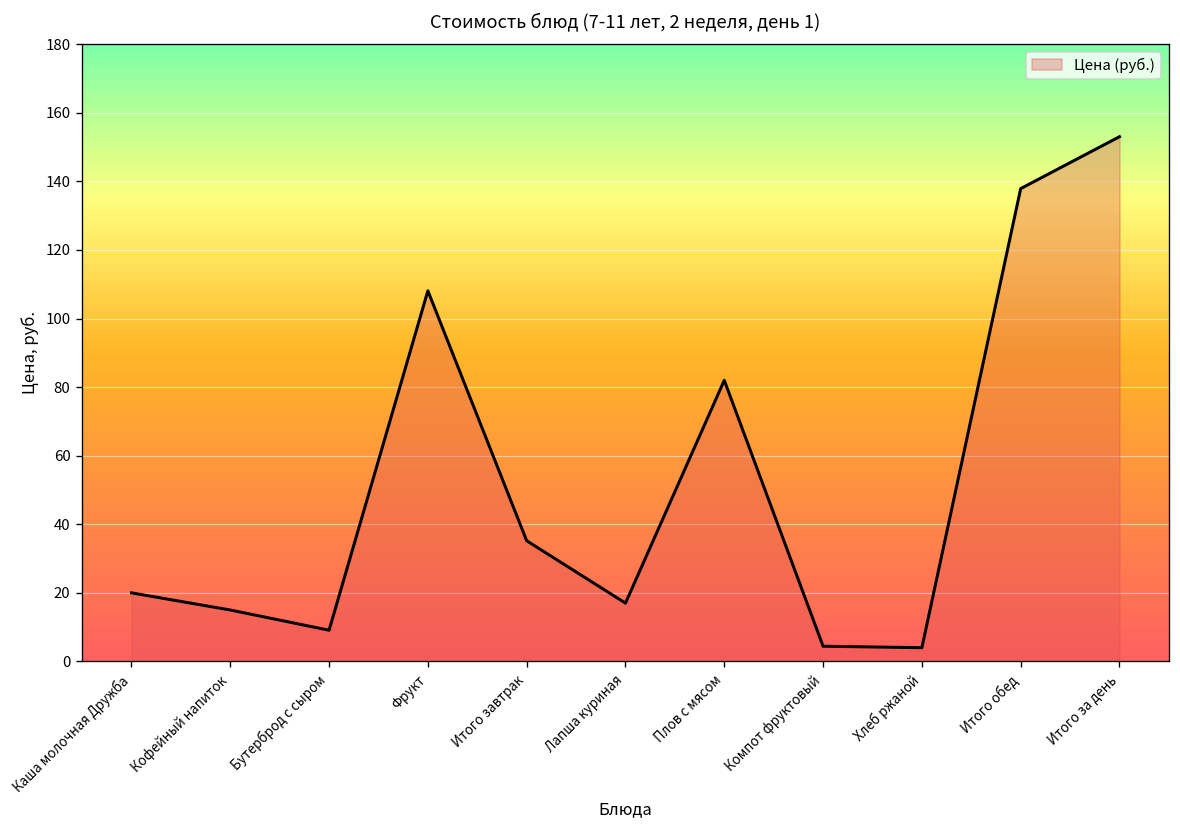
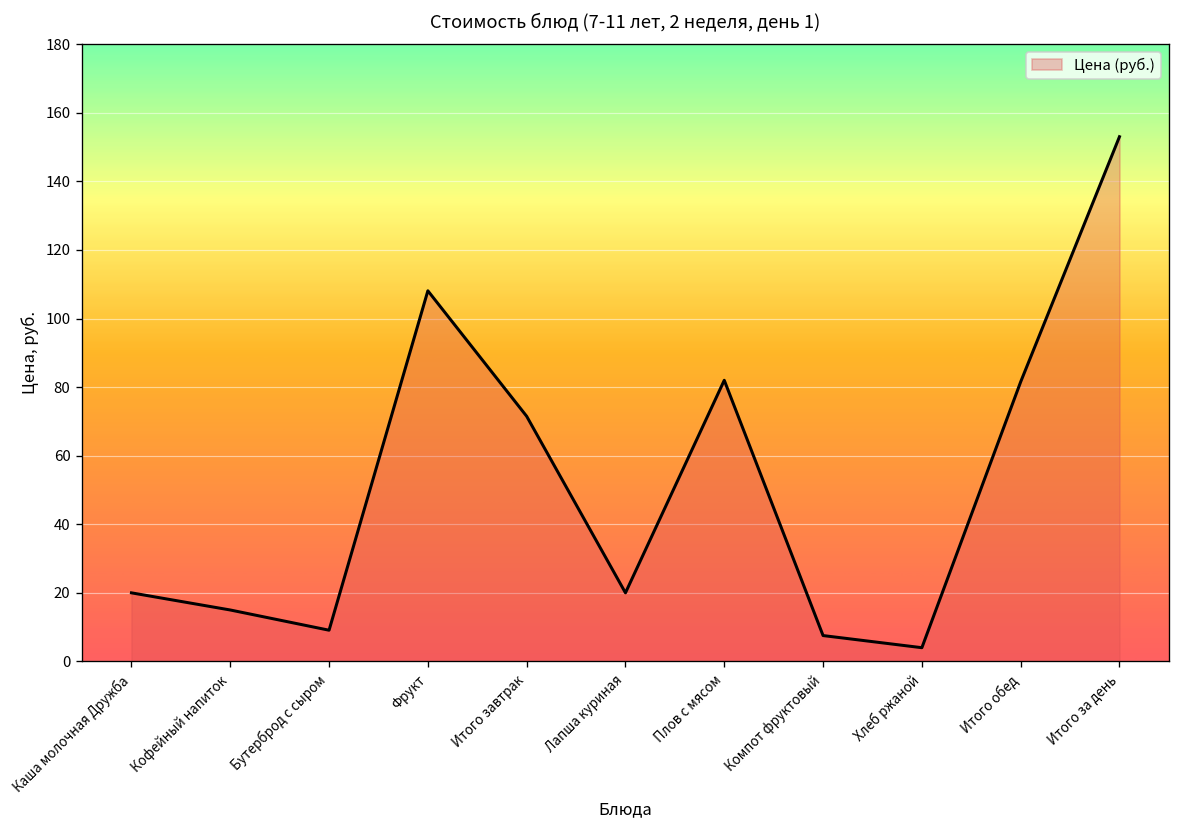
Итого завтрак: 35 -> 72
Лапша куриная: 17 -> 20
Компот фруктовый: 4 -> 8
Итого обед: 138 -> 82
